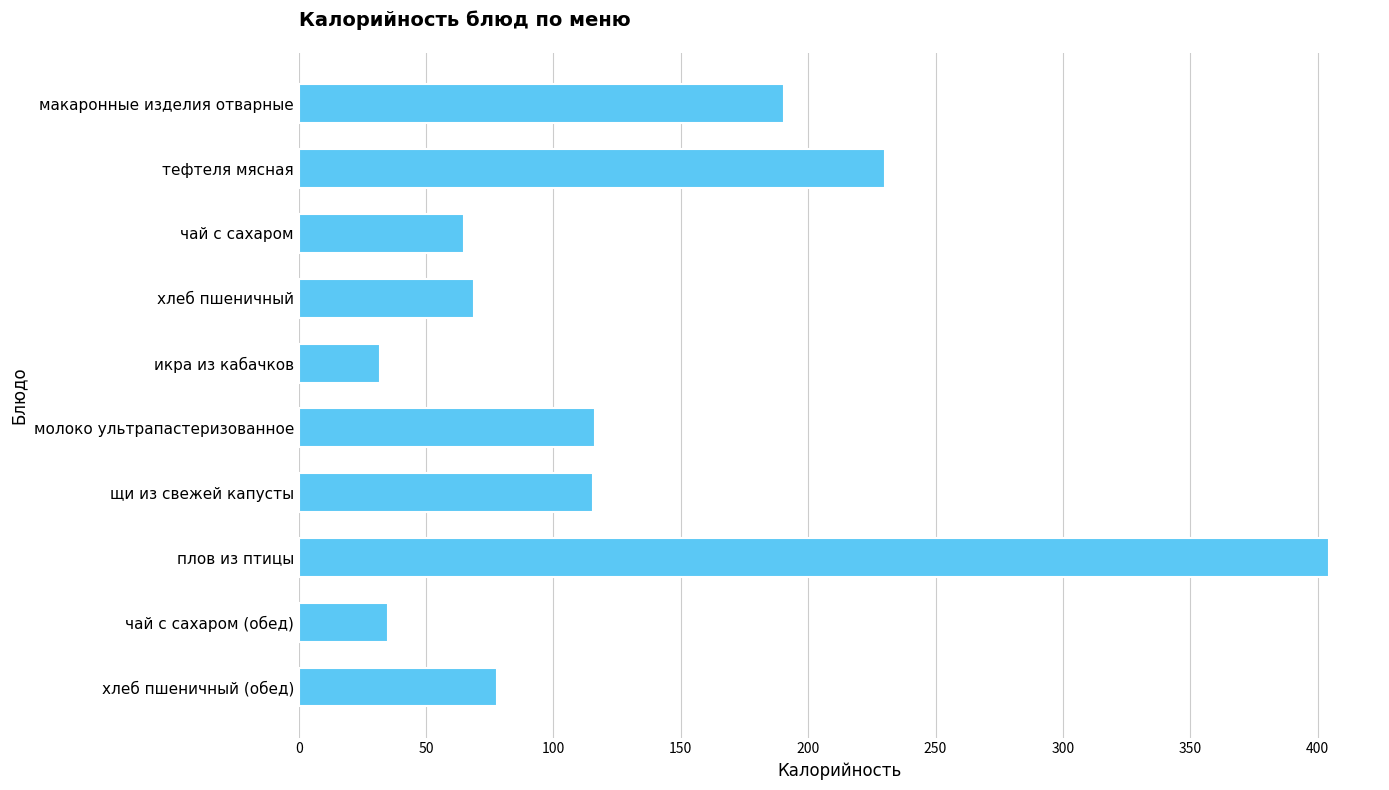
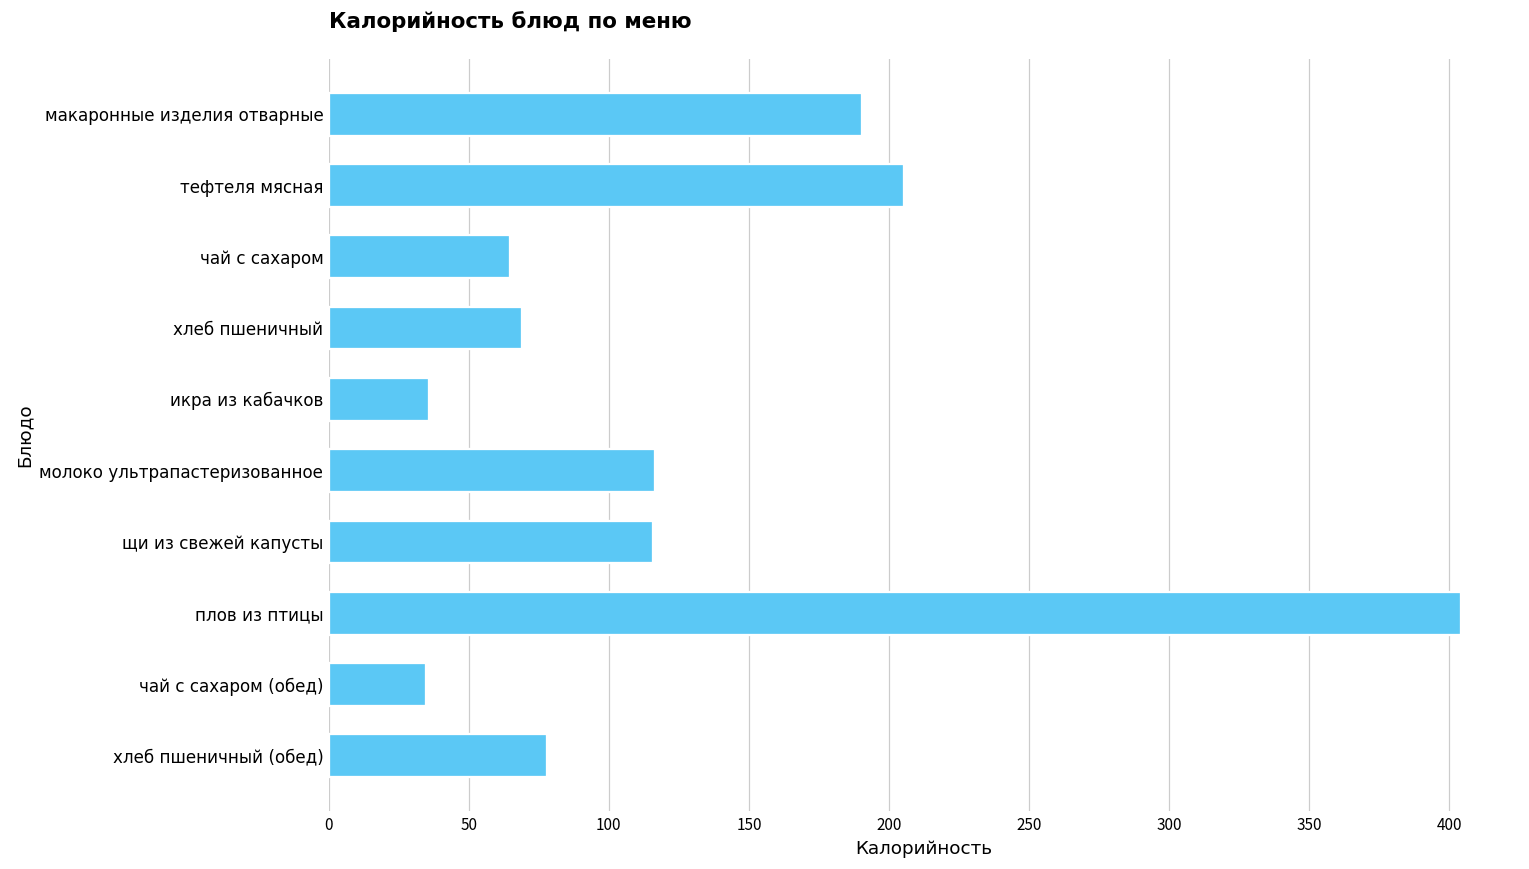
тефтеля мясная: 230 -> 206
икра из кабачков: 32 -> 36
